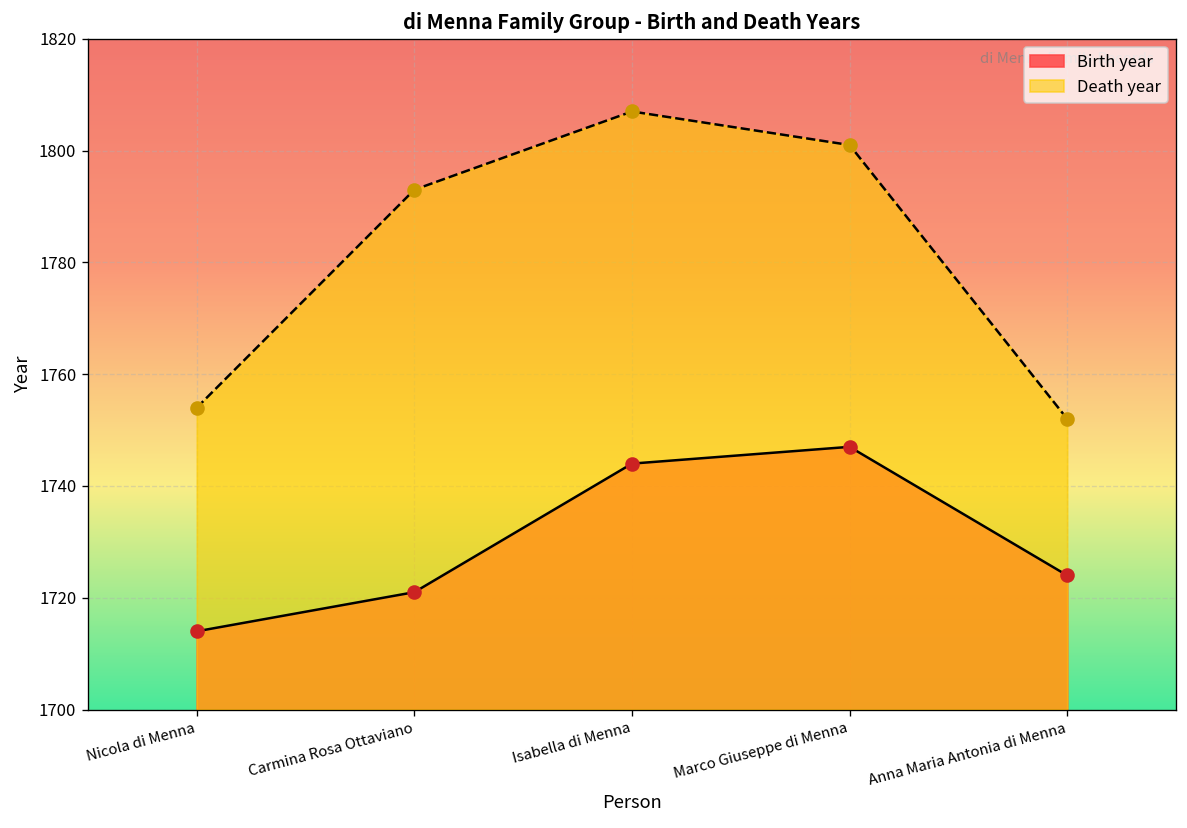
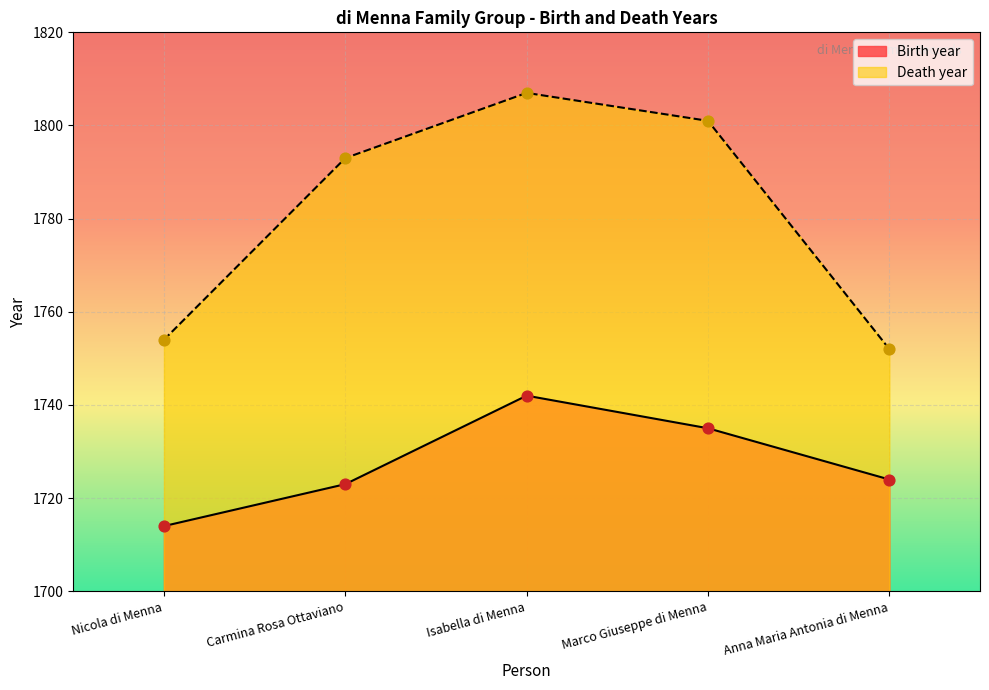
Birth year, Carmina Rosa Ottaviano: 1721 -> 1723
Birth year, Isabella di Menna: 1744 -> 1742
Birth year, Marco Giuseppe di Menna: 1747 -> 1735
